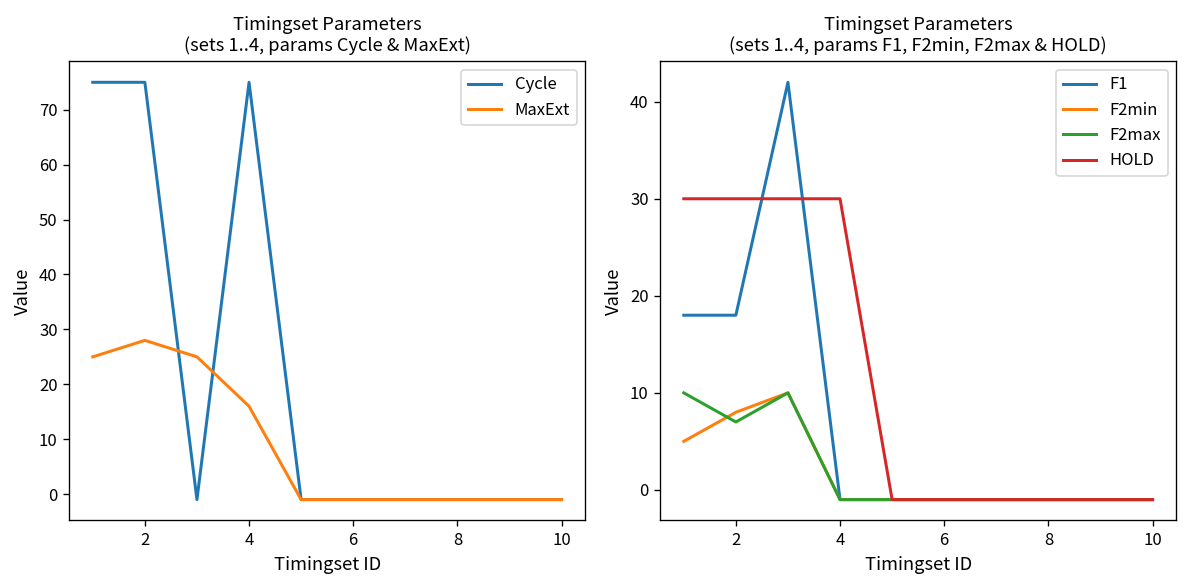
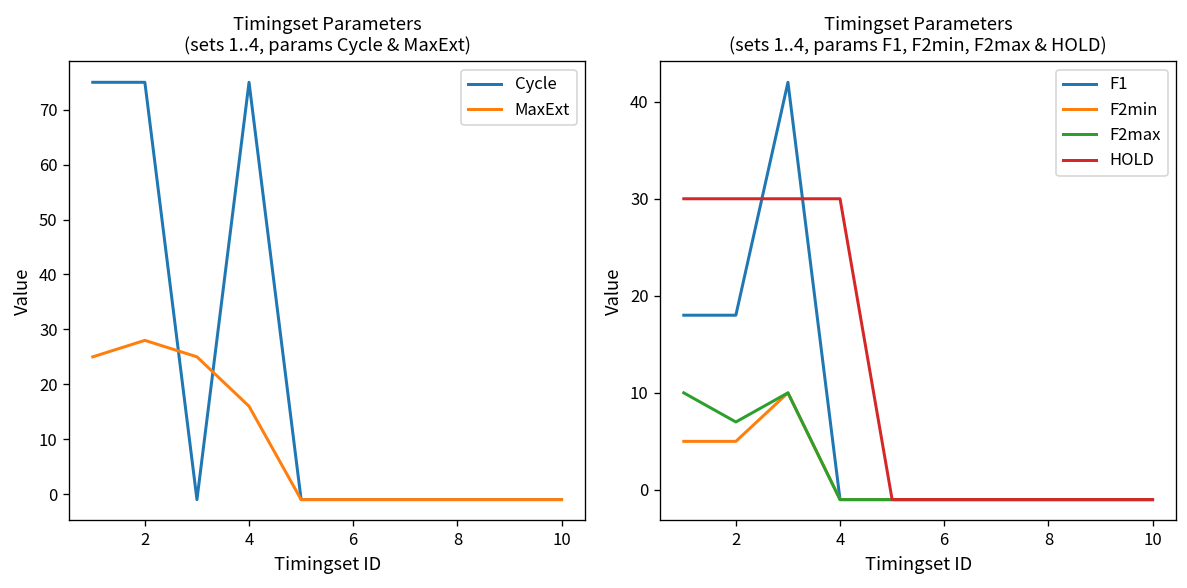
Timingset Parameters (sets 1..4, params F1, F2min, F2max & HOLD), F2min, 2: 8 -> 5
